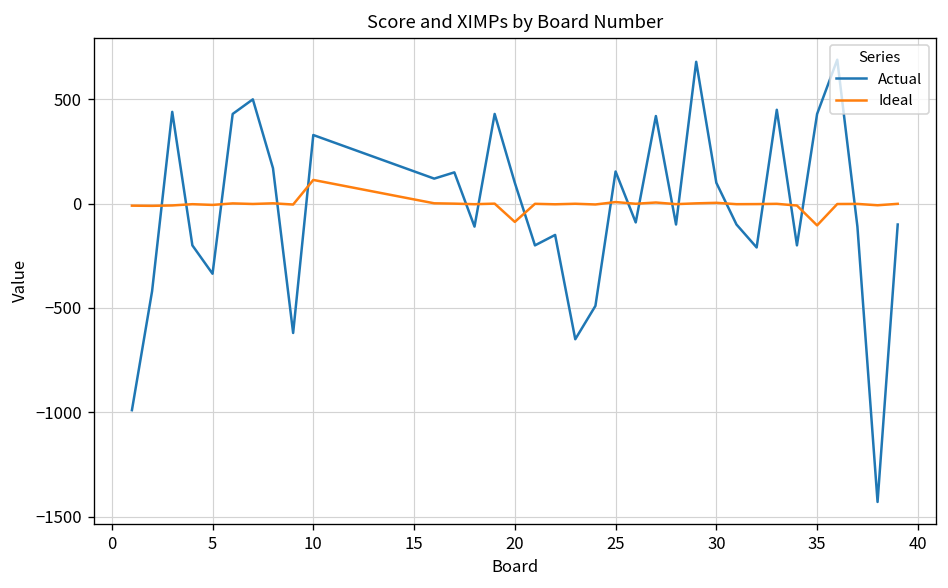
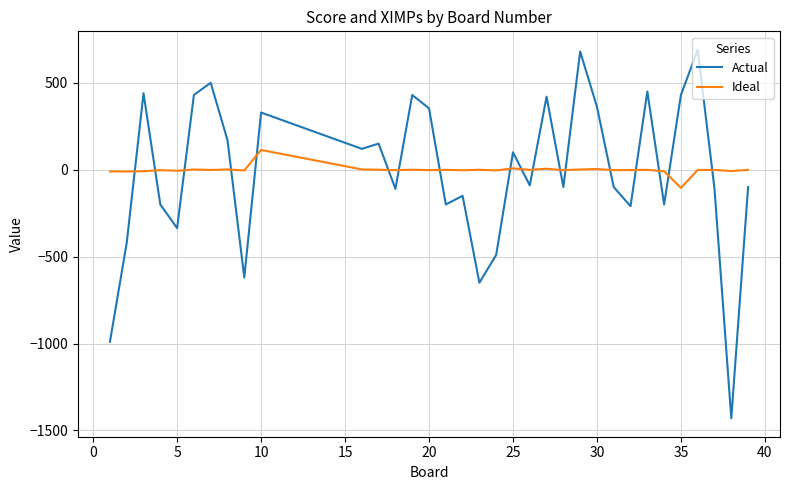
Actual, 20: 100 -> 350
Ideal, 20: -90 -> 0
Actual, 25: 150 -> 100
Actual, 30: 100 -> 360
